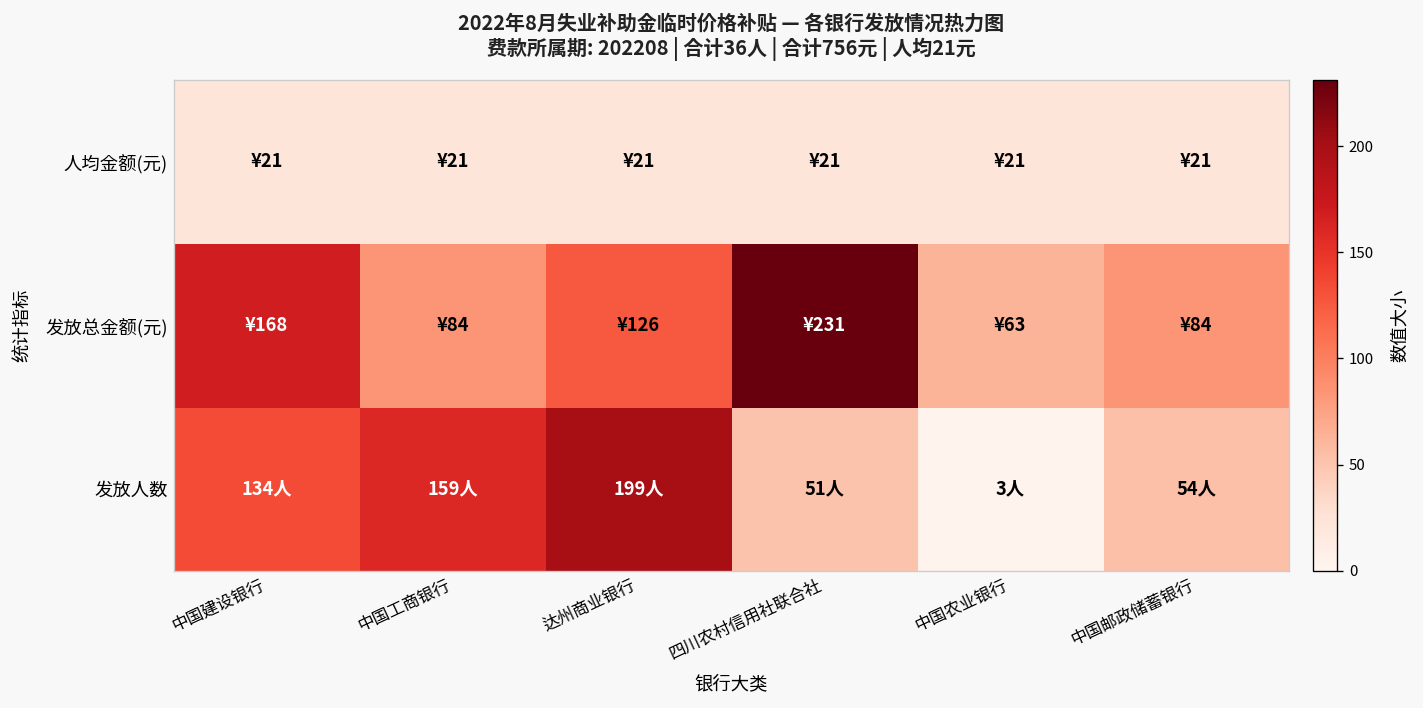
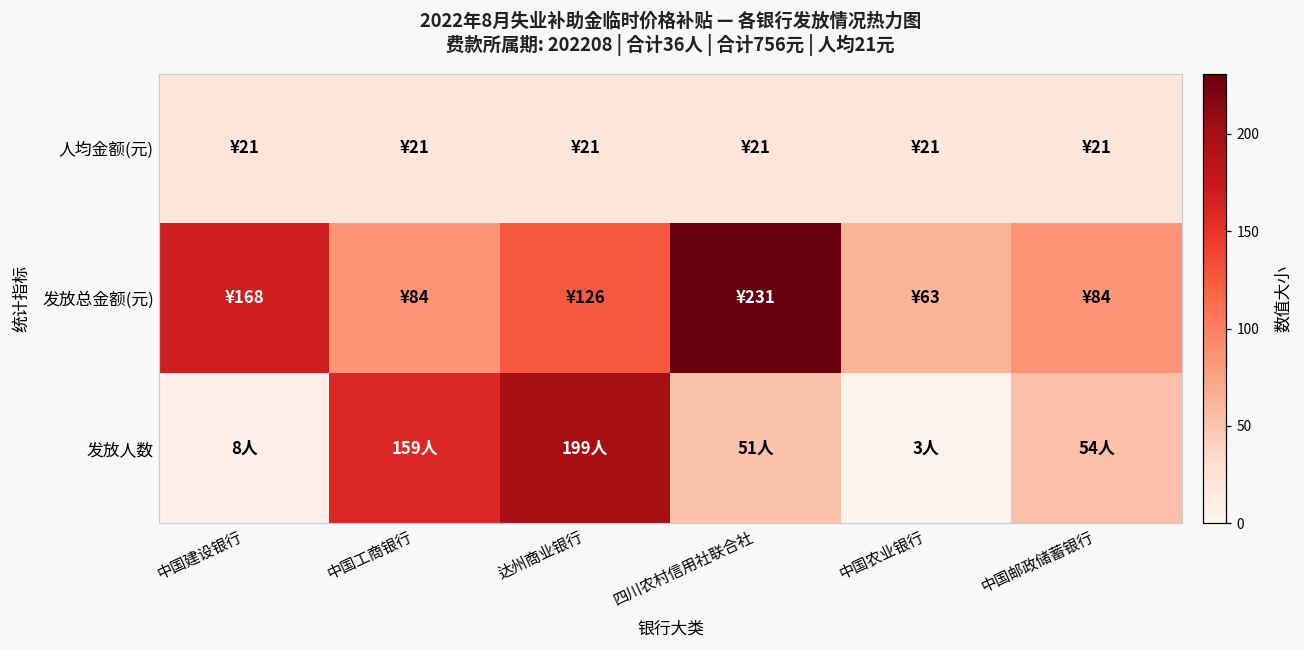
发放人数, 中国建设银行: 134人 -> 8人
